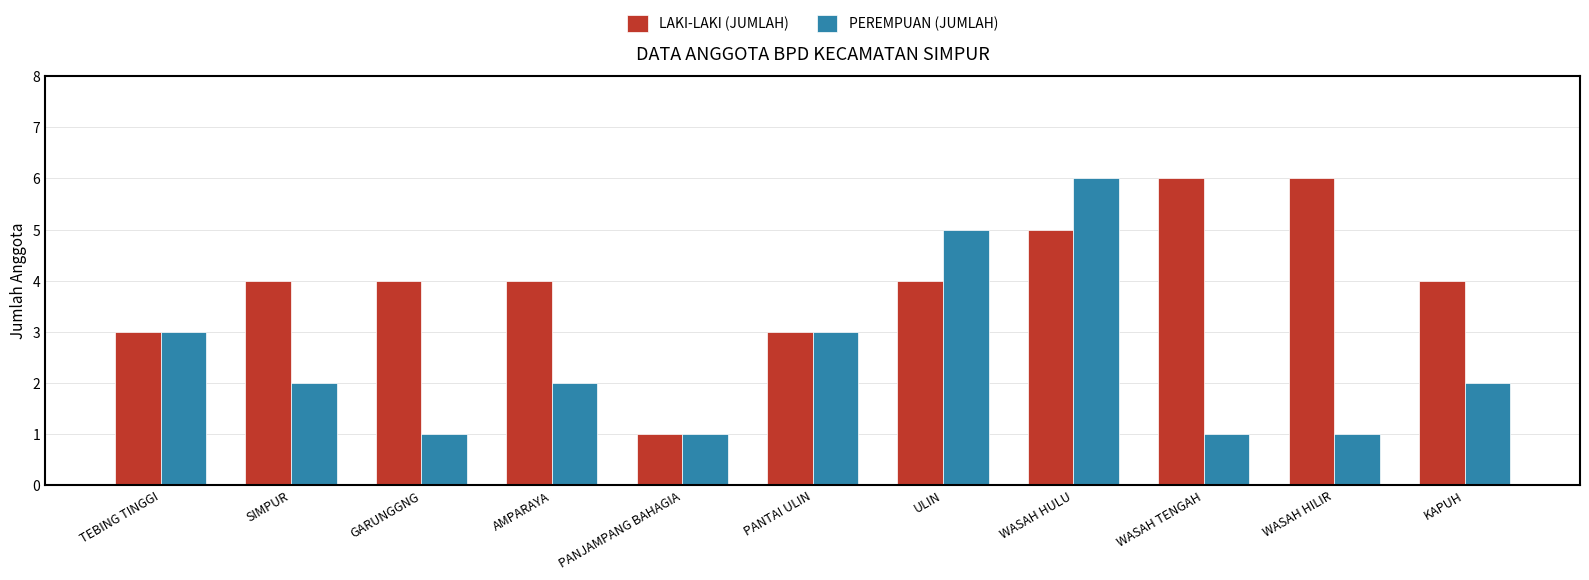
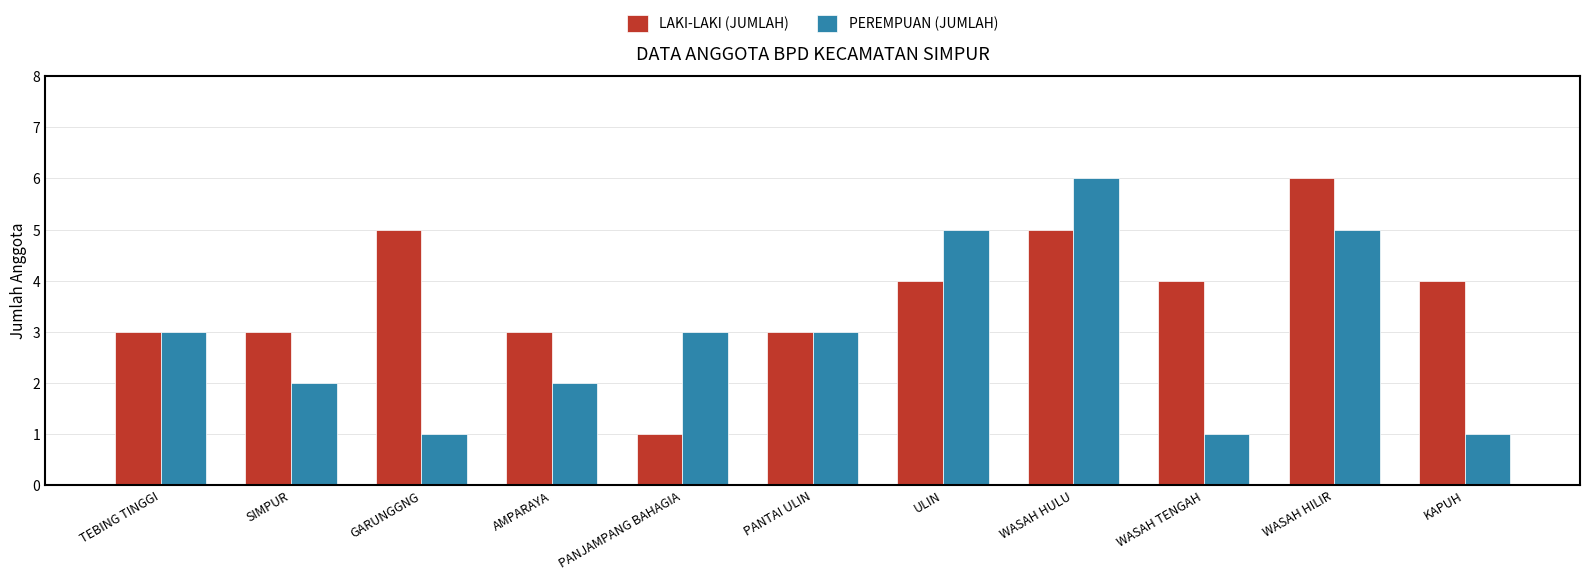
LAKI-LAKI (JUMLAH), SIMPUR: 4 -> 3
LAKI-LAKI (JUMLAH), GARUNGGNG: 4 -> 5
LAKI-LAKI (JUMLAH), AMPARAYA: 4 -> 3
PEREMPUAN (JUMLAH), PANJAMPANG BAHAGIA: 1 -> 3
LAKI-LAKI (JUMLAH), WASAH TENGAH: 6 -> 4
PEREMPUAN (JUMLAH), WASAH HILIR: 1 -> 5
PEREMPUAN (JUMLAH), KAPUH: 2 -> 1
